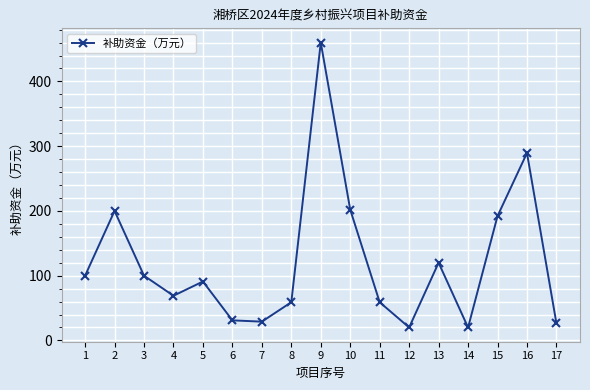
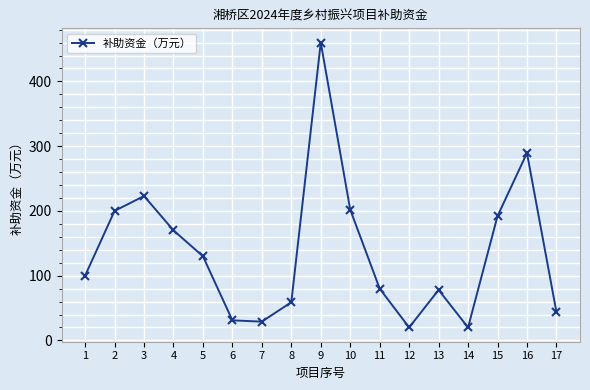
3: 100 -> 220
4: 70 -> 170
5: 90 -> 130
11: 60 -> 80
13: 120 -> 80
17: 30 -> 40
